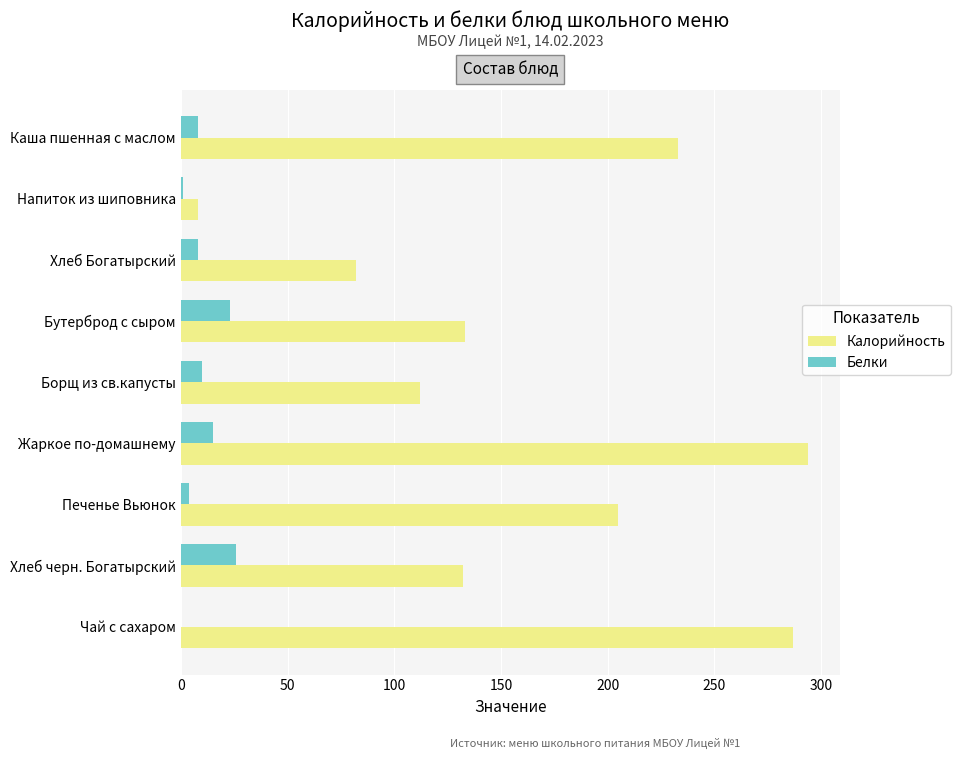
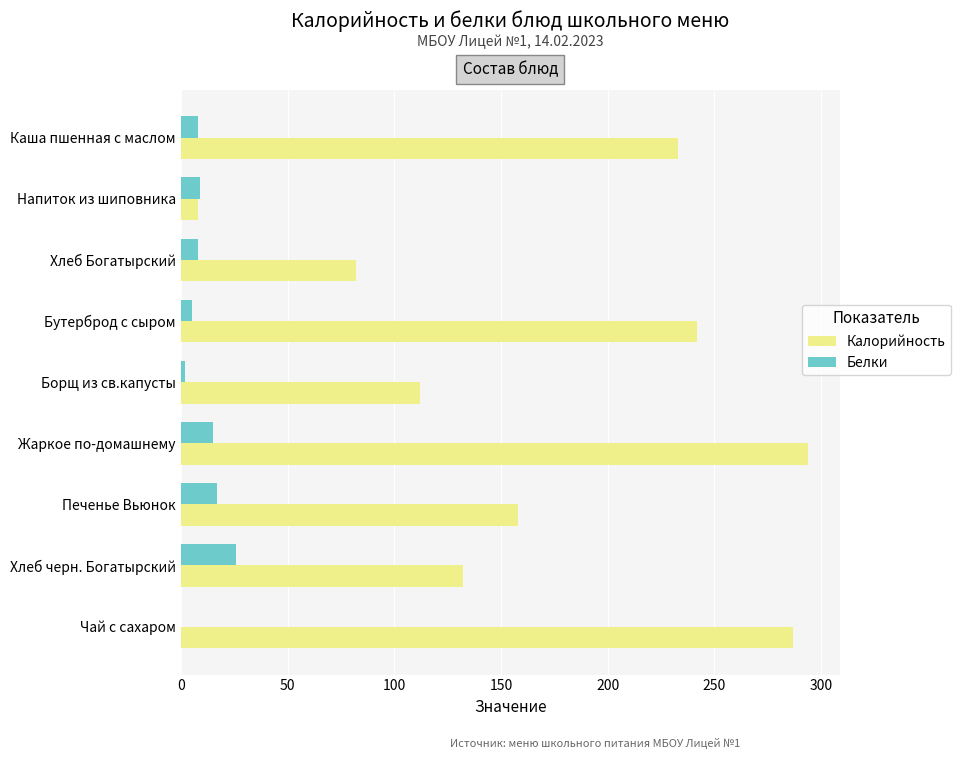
Белки, Напиток из шиповника: 1 -> 9
Белки, Бутерброд с сыром: 23 -> 5
Калорийность, Бутерброд с сыром: 133 -> 242
Белки, Борщ из св.капусты: 10 -> 2
Белки, Печенье Вьюнок: 4 -> 17
Калорийность, Печенье Вьюнок: 205 -> 158
